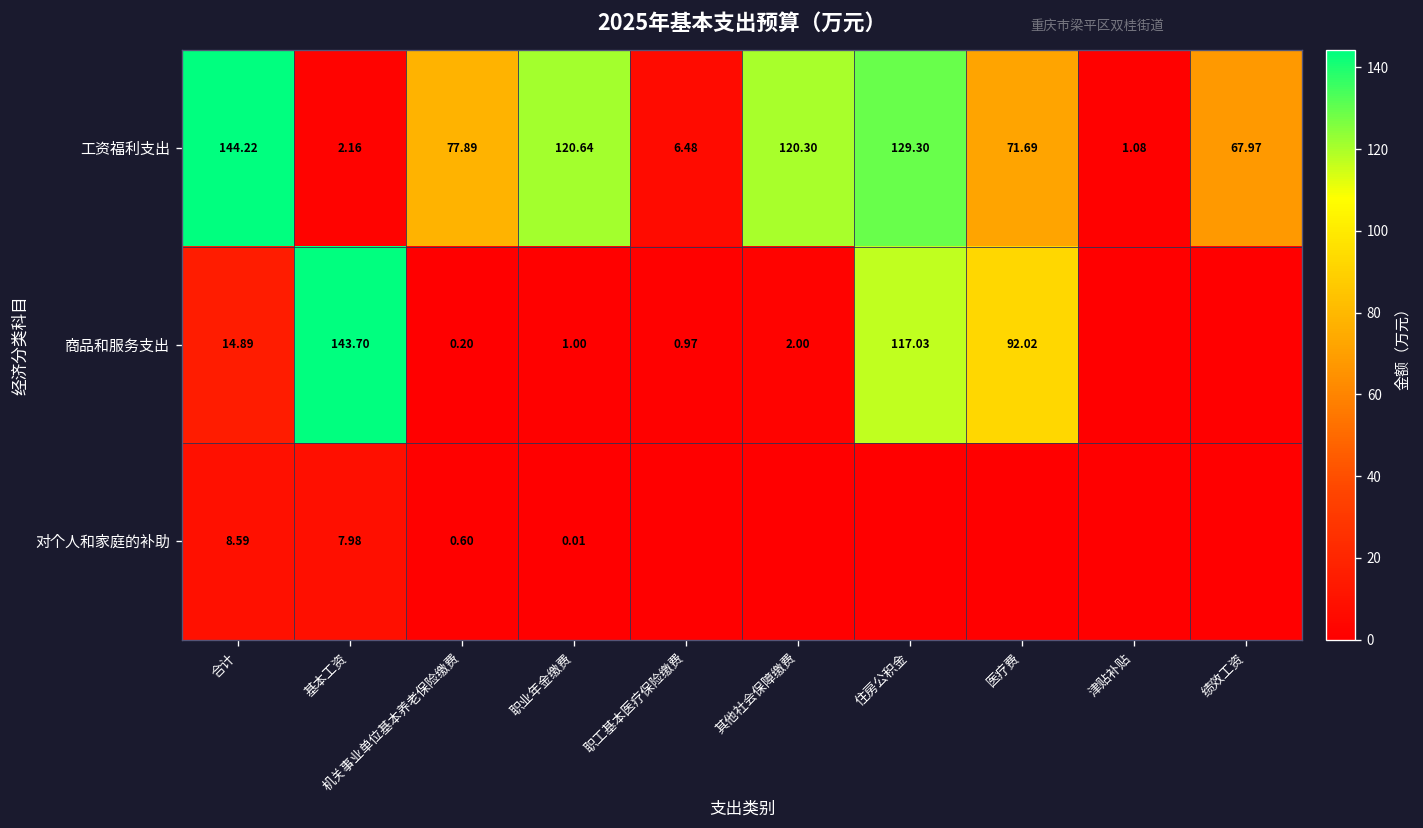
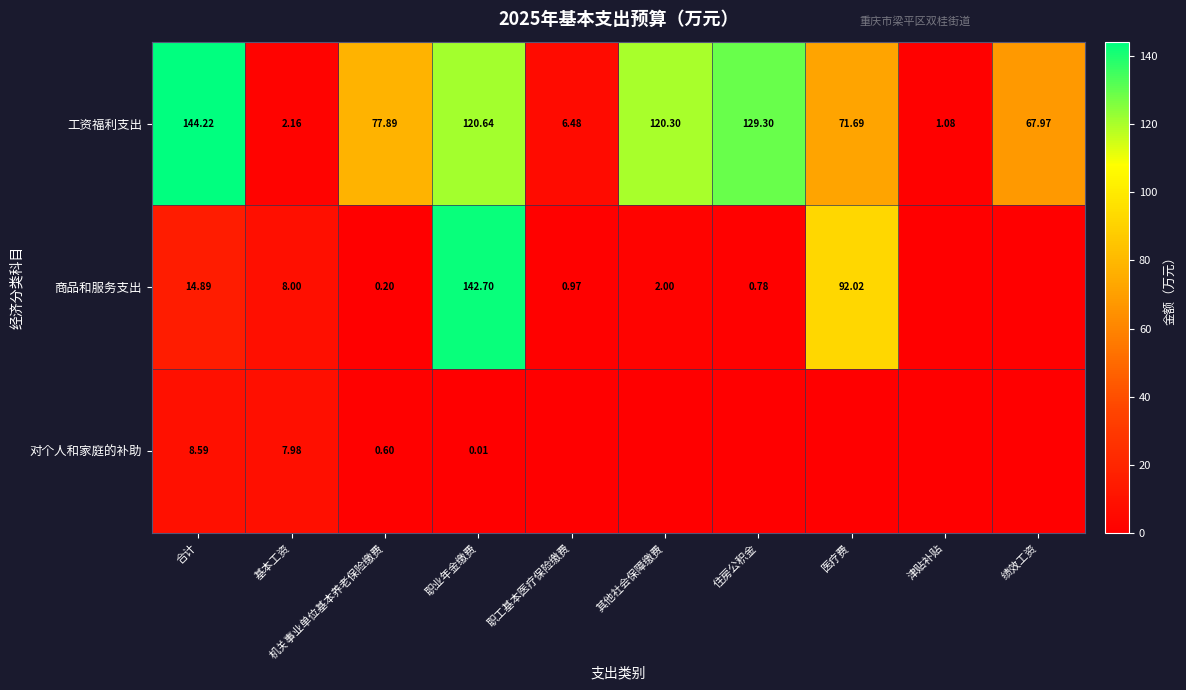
商品和服务支出, 基本工资: 143.70 -> 8.00
商品和服务支出, 职业年金缴费: 1.00 -> 142.70
商品和服务支出, 住房公积金: 117.03 -> 0.78
